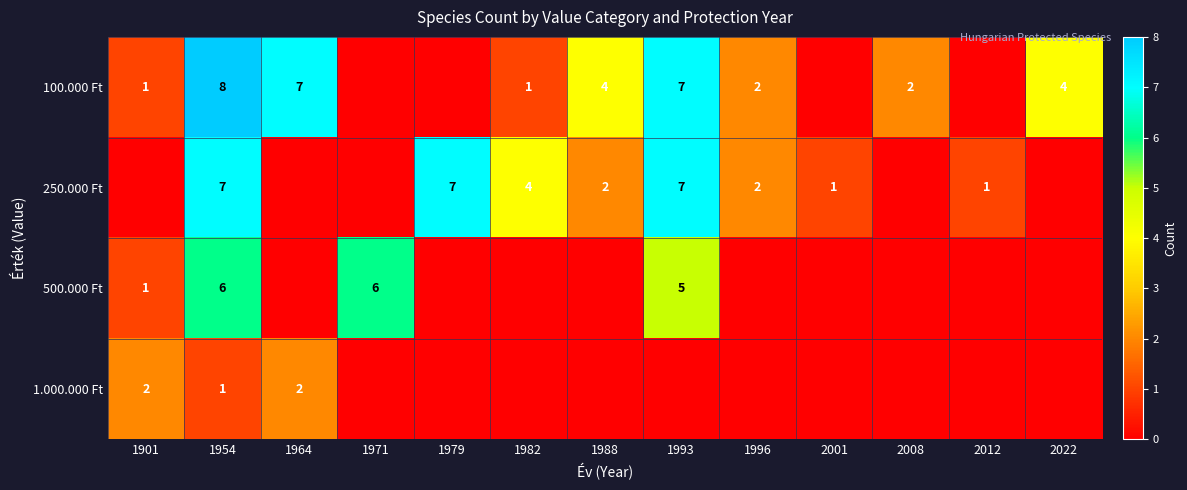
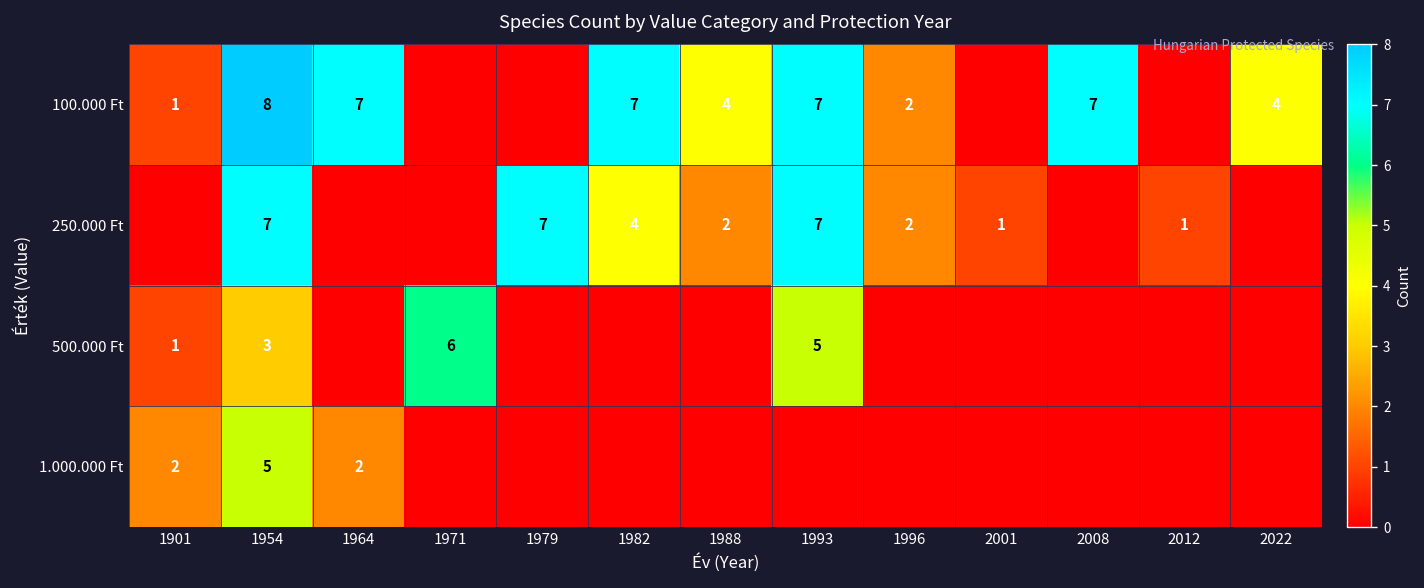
100.000 Ft, 1982: 1 -> 7
100.000 Ft, 2008: 2 -> 7
500.000 Ft, 1954: 6 -> 3
1.000.000 Ft, 1954: 1 -> 5
